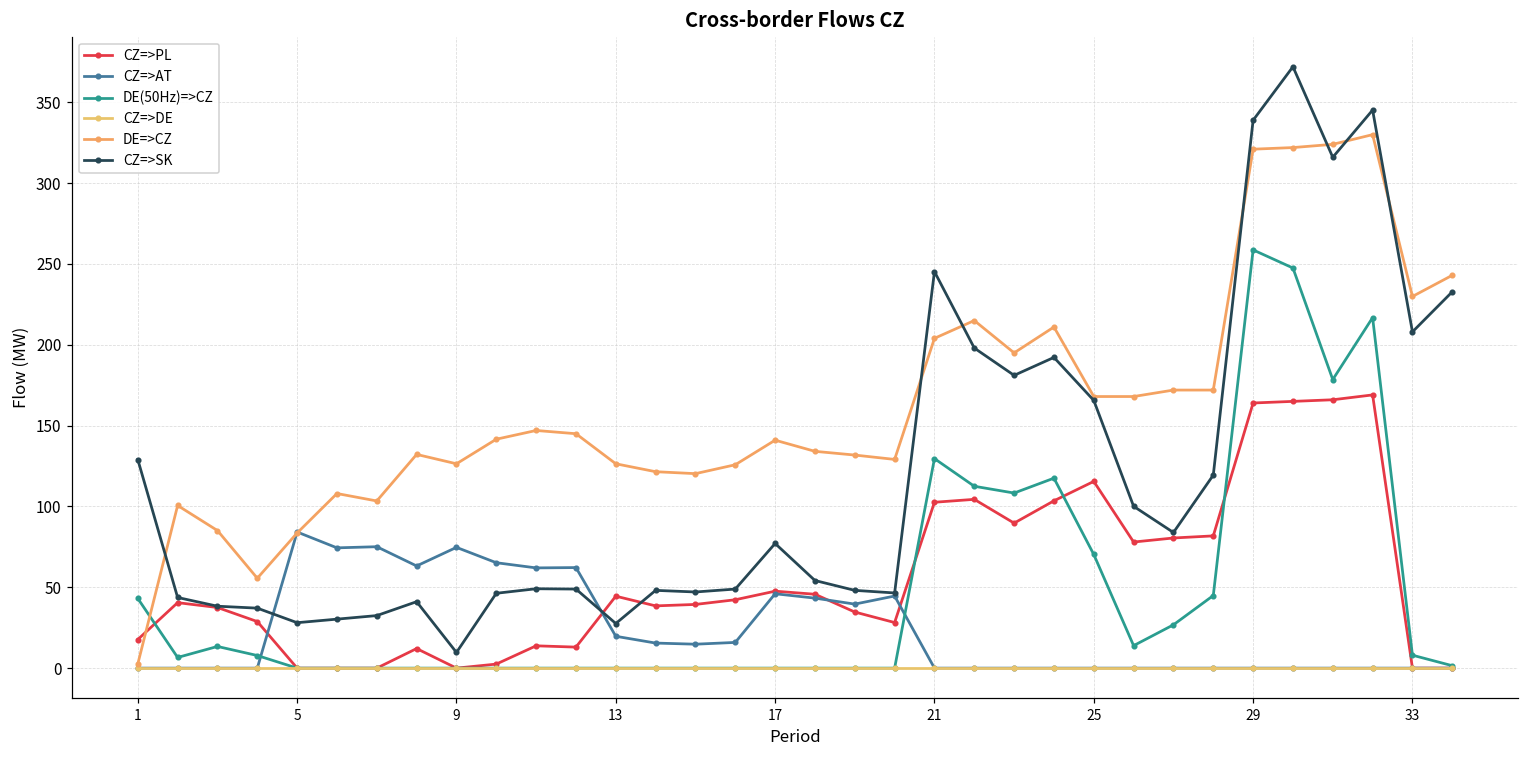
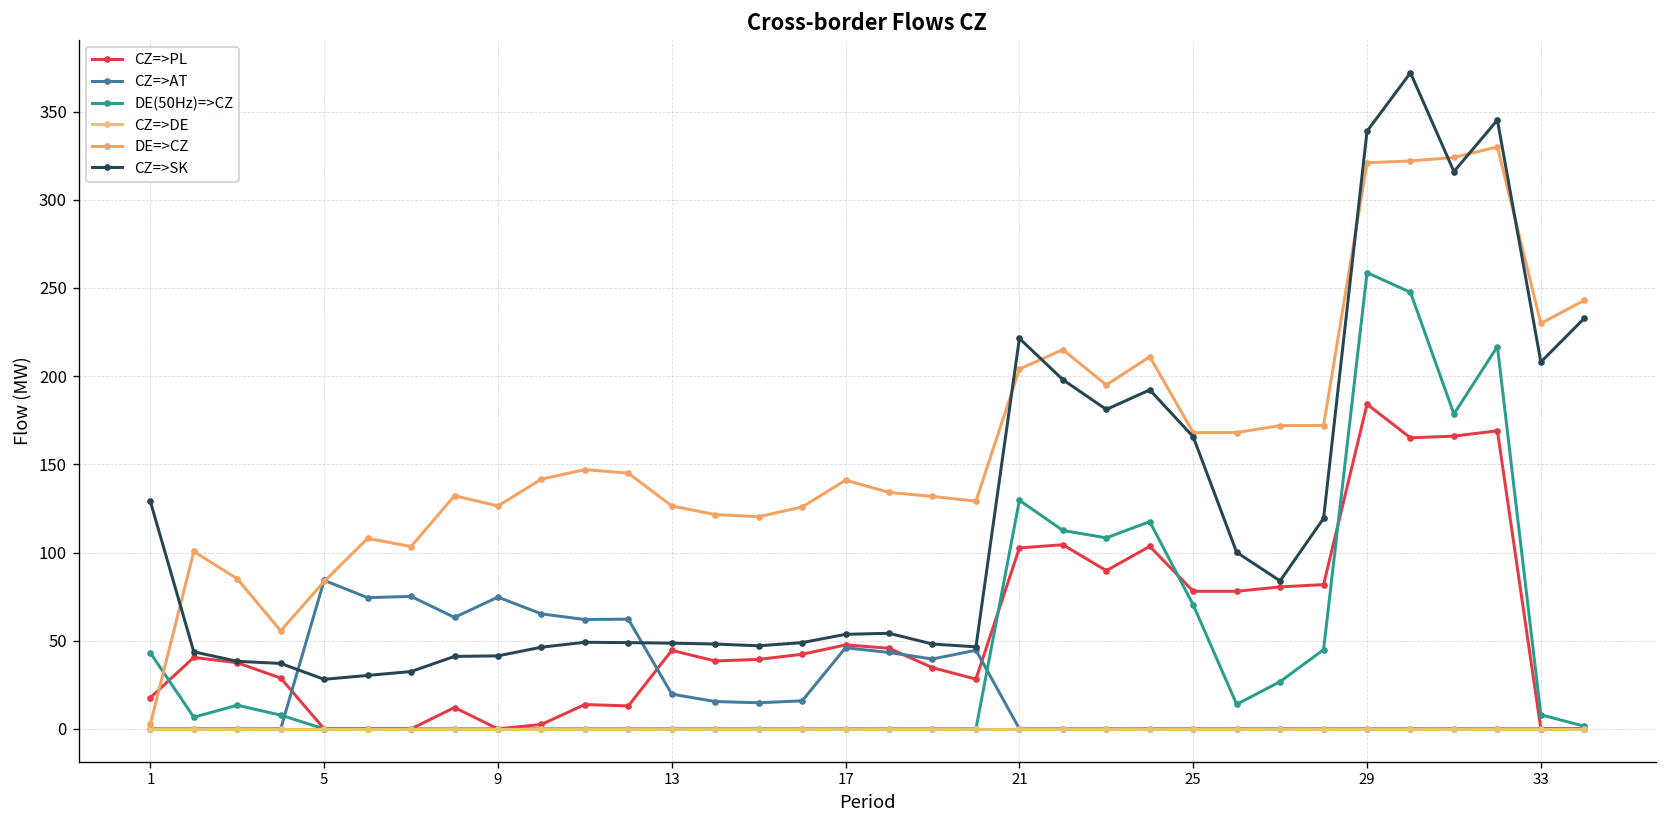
CZ=>SK, 9: 10 -> 41
CZ=>SK, 13: 28 -> 49
CZ=>SK, 17: 77 -> 54
CZ=>SK, 21: 245 -> 221
CZ=>PL, 25: 116 -> 78
CZ=>PL, 29: 164 -> 184
